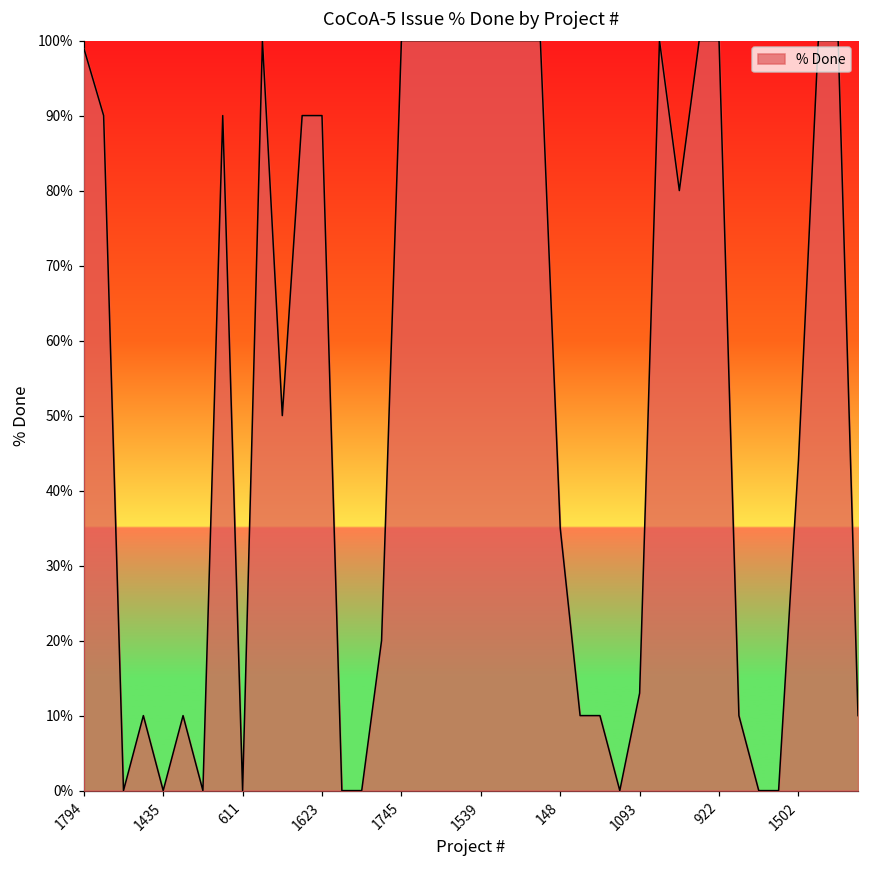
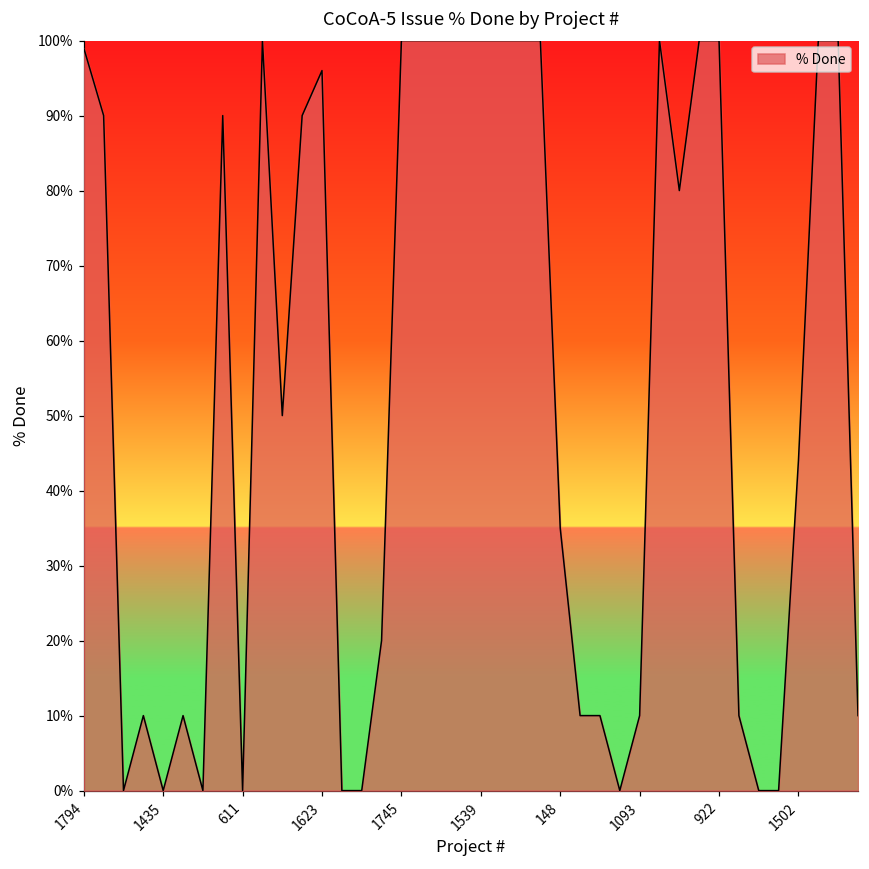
1623: 90% -> 96%
1093: 13% -> 10%
